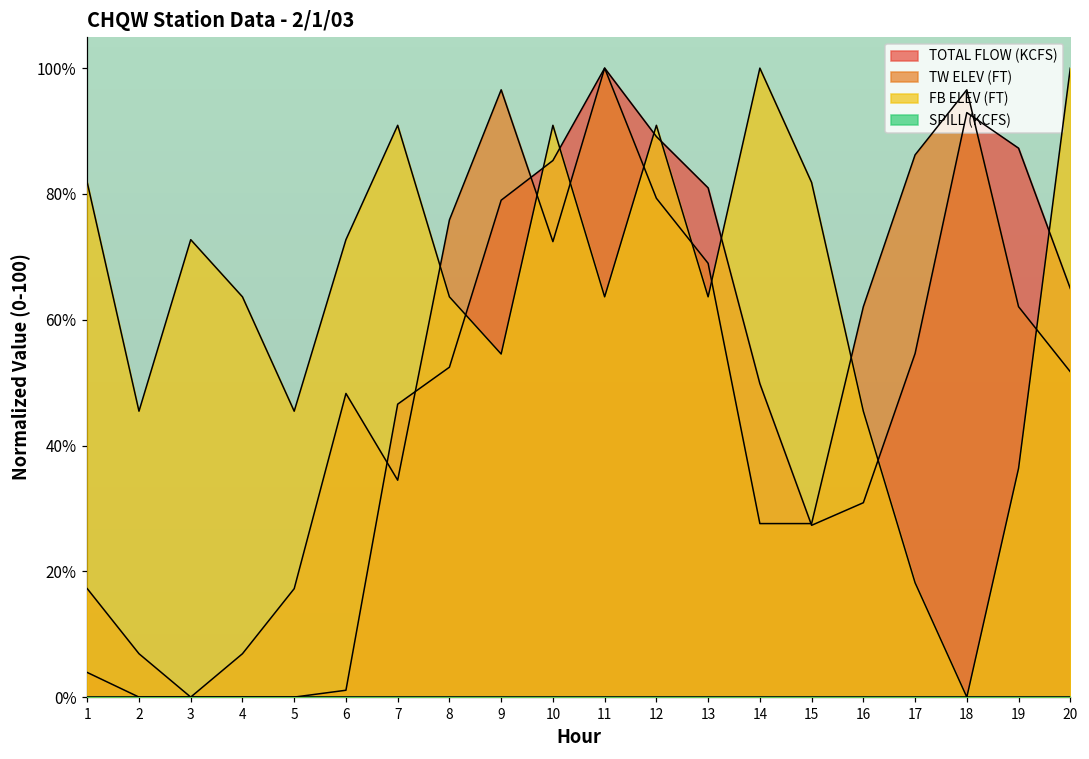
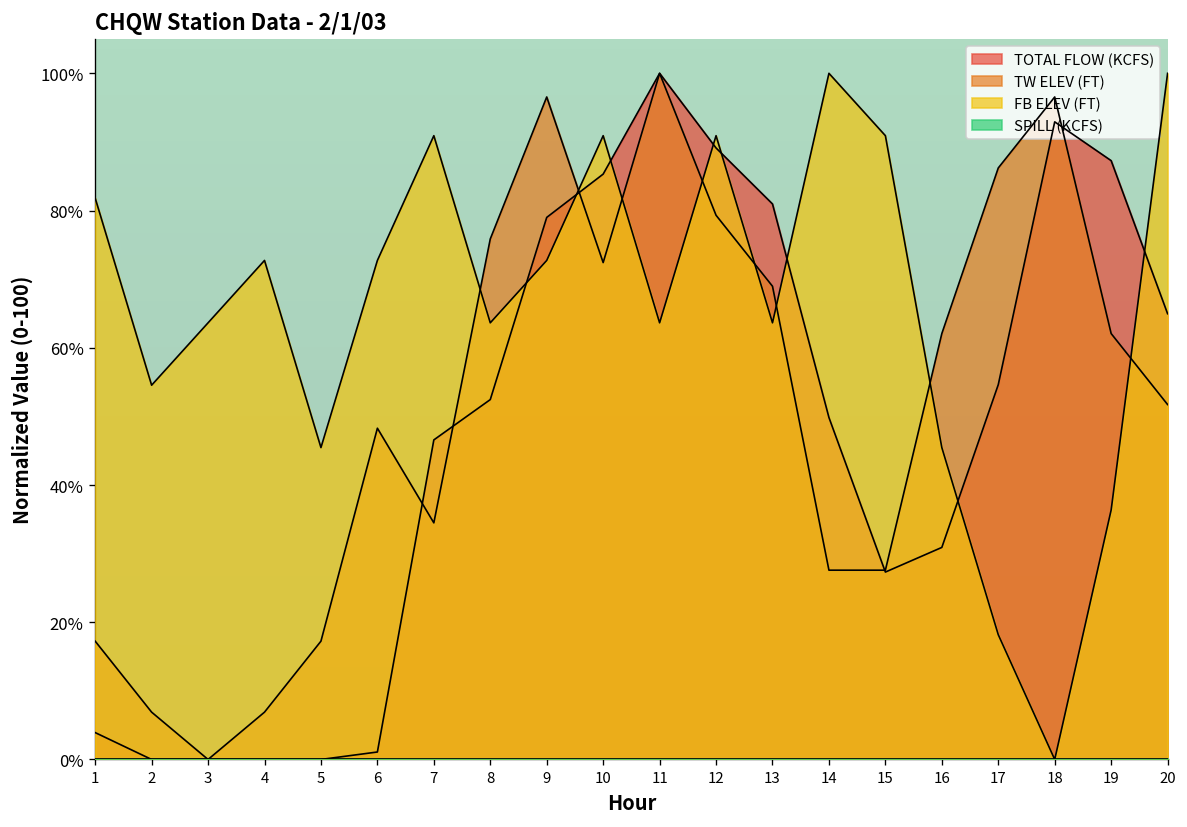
FB ELEV (FT), 2: 45% -> 55%
FB ELEV (FT), 3: 73% -> 64%
FB ELEV (FT), 4: 64% -> 73%
FB ELEV (FT), 9: 55% -> 73%
FB ELEV (FT), 15: 82% -> 91%
